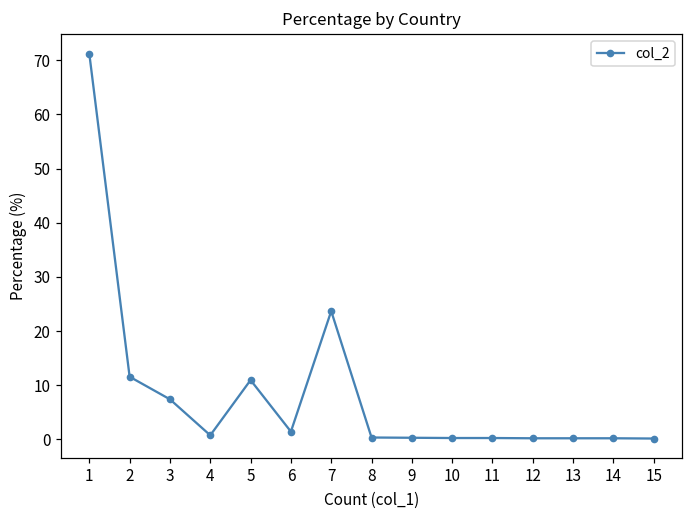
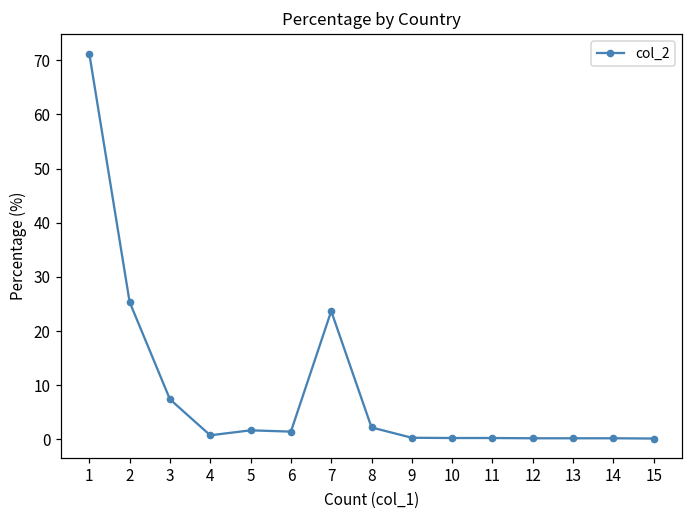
2: 12 -> 25
5: 11 -> 2
8: 0 -> 2
